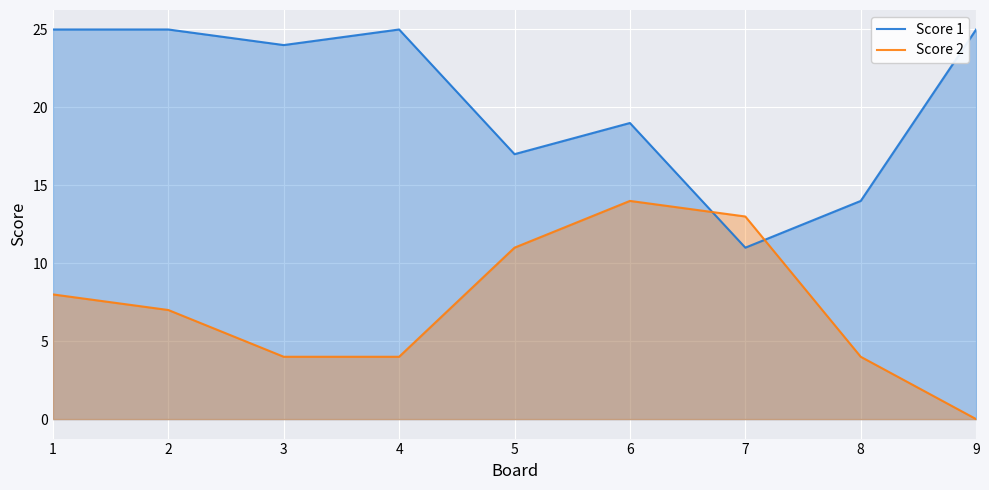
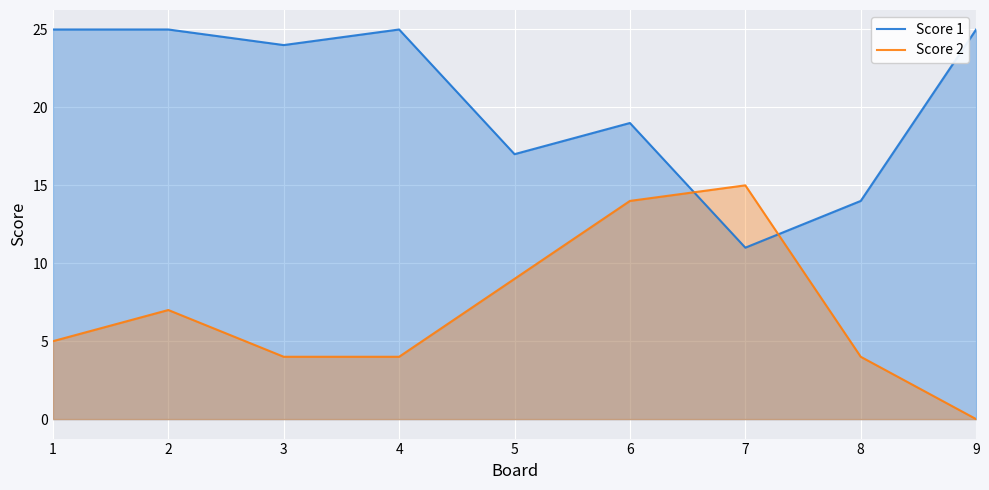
Score 2, 1: 8 -> 5
Score 2, 5: 11 -> 9
Score 2, 7: 13 -> 15
